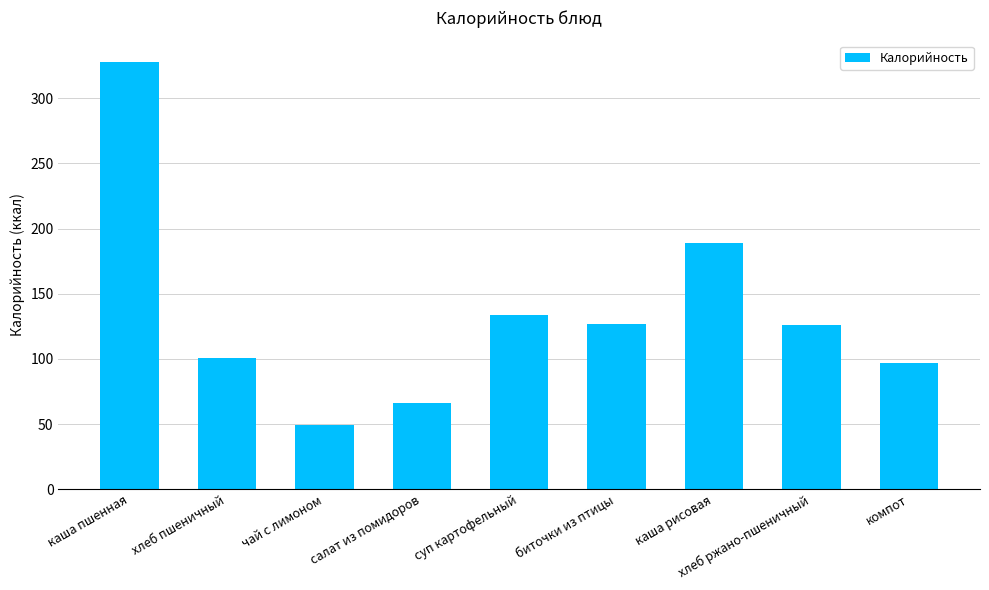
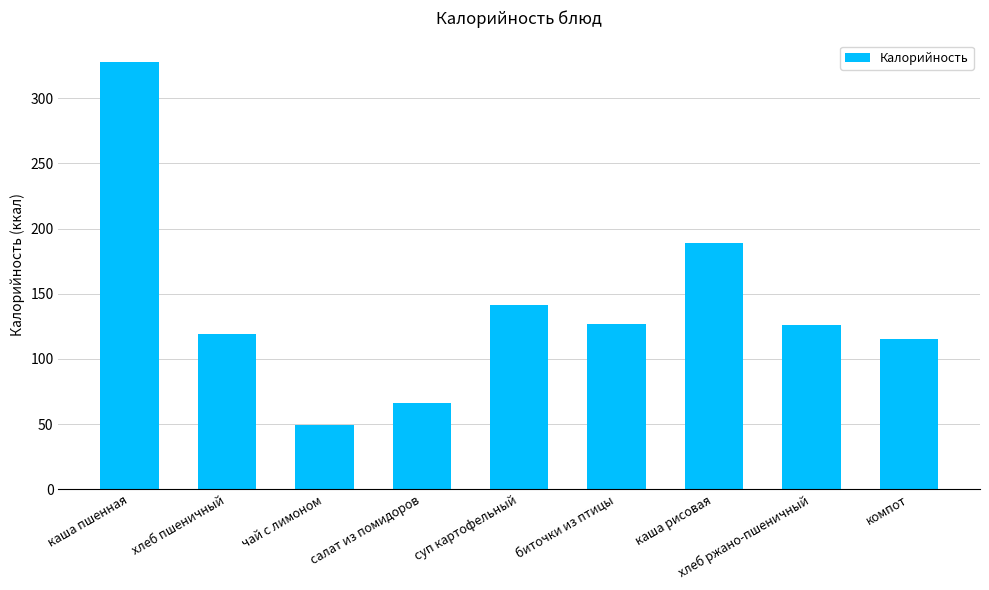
хлеб пшеничный: 101 -> 119
суп картофельный: 134 -> 141
компот: 97 -> 115
